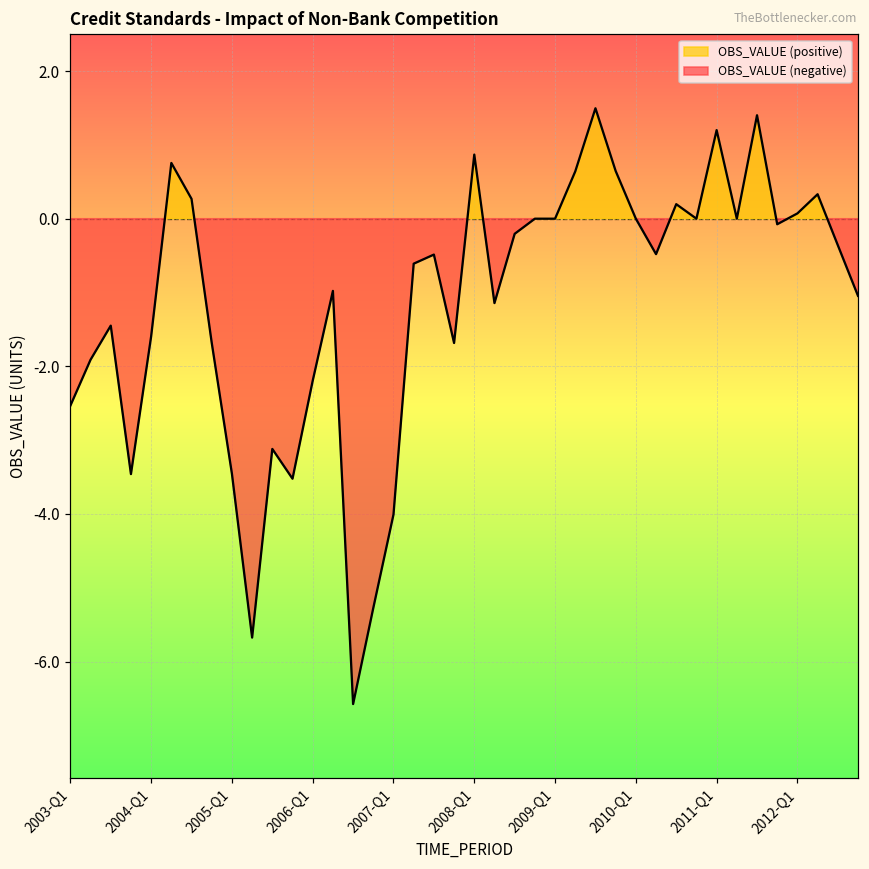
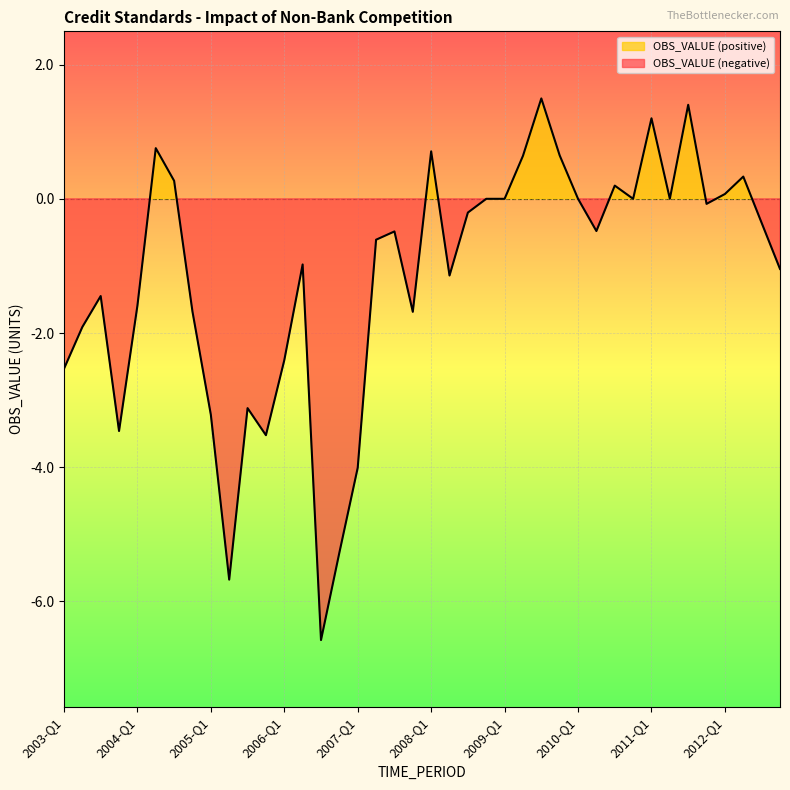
2005-Q1: -3.5 -> -3.2
2006-Q1: -2.2 -> -2.4
2008-Q1: 0.9 -> 0.7
